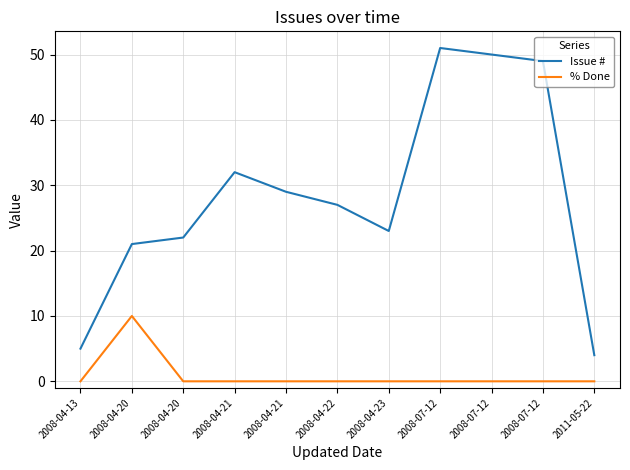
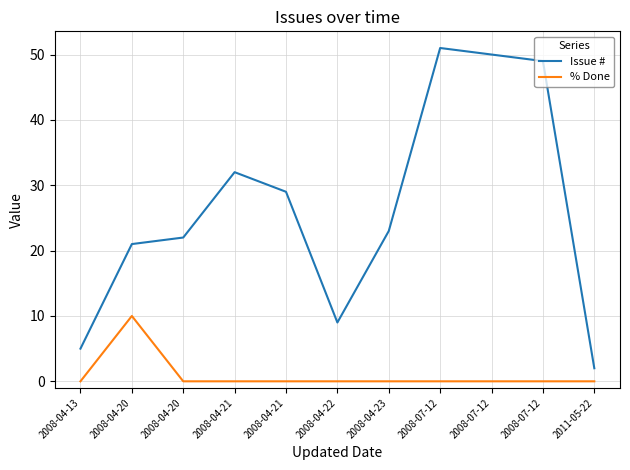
Issue #, 2008-04-22: 27 -> 9
Issue #, 2011-05-22: 4 -> 2
